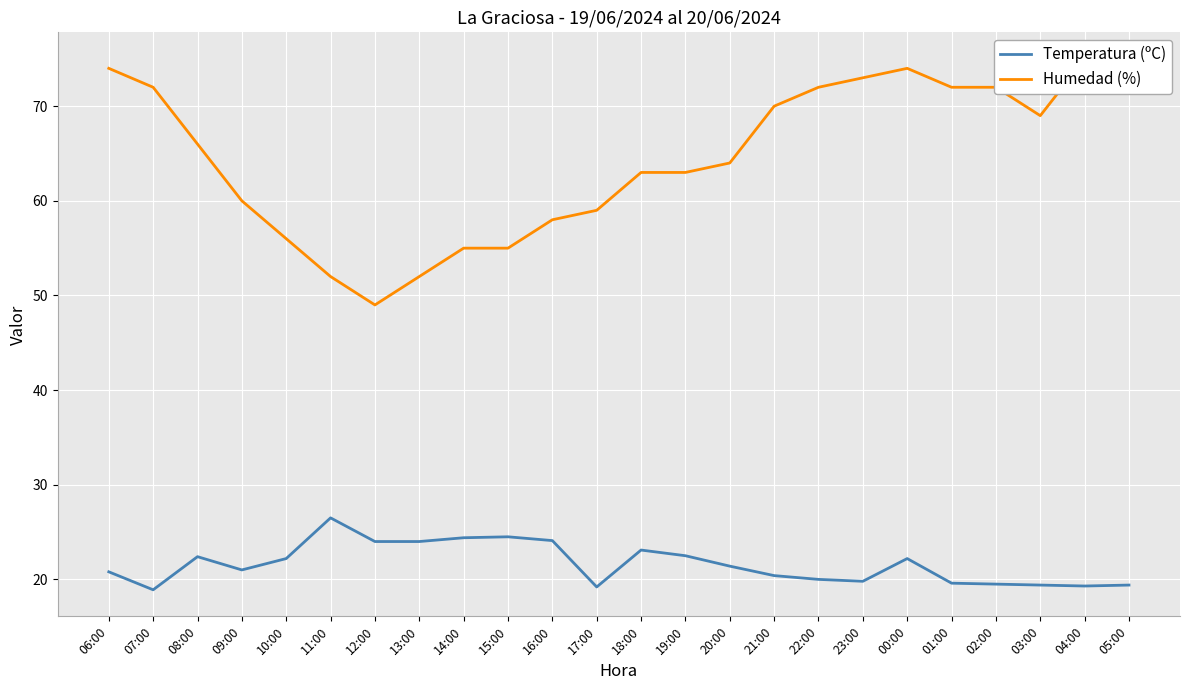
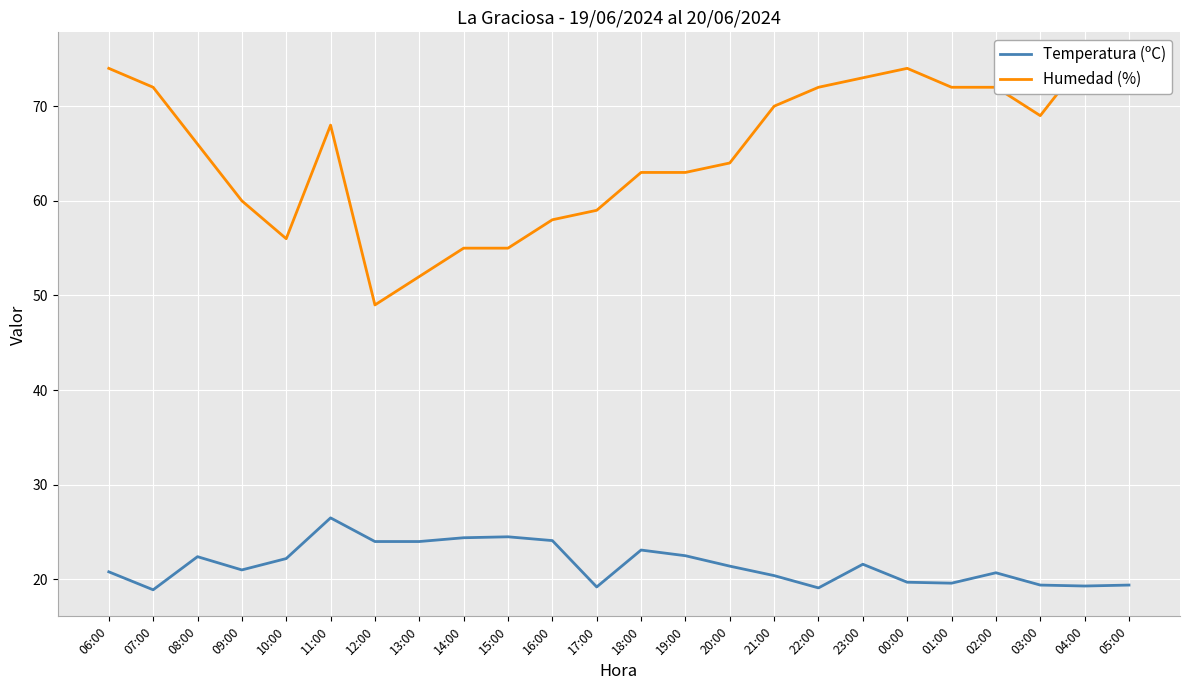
Humedad (%), 11:00: 52 -> 68
Temperatura (ºC), 22:00: 20 -> 19
Temperatura (ºC), 23:00: 20 -> 22
Temperatura (ºC), 00:00: 22 -> 20
Temperatura (ºC), 02:00: 20 -> 21
